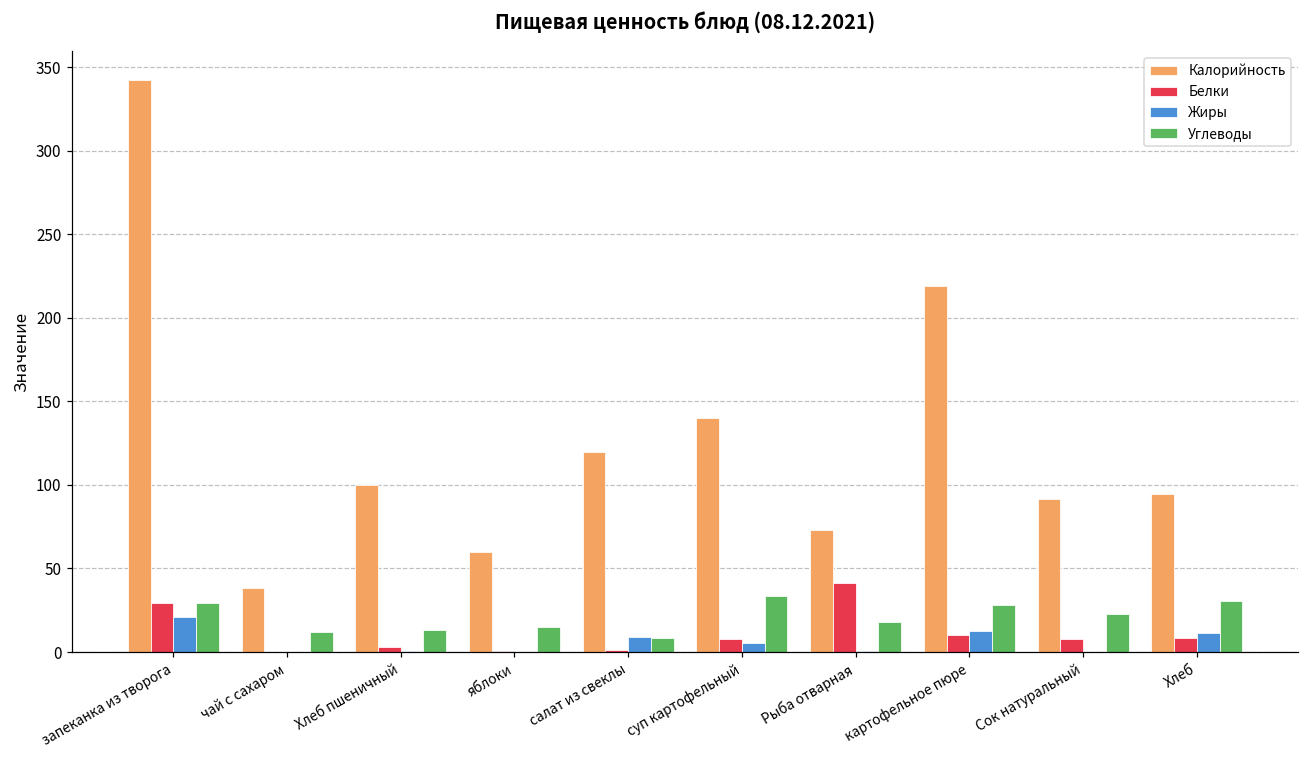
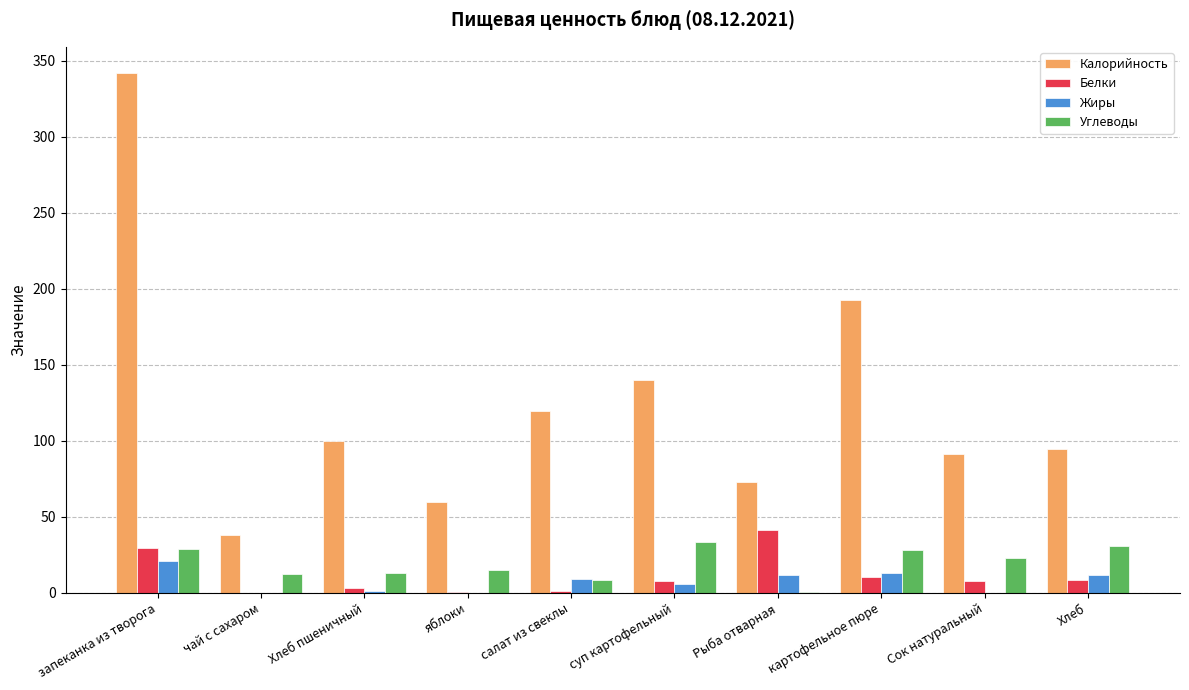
Жиры, Рыба отварная: 1 -> 12
Углеводы, Рыба отварная: 18 -> 1
Калорийность, картофельное пюре: 219 -> 193
